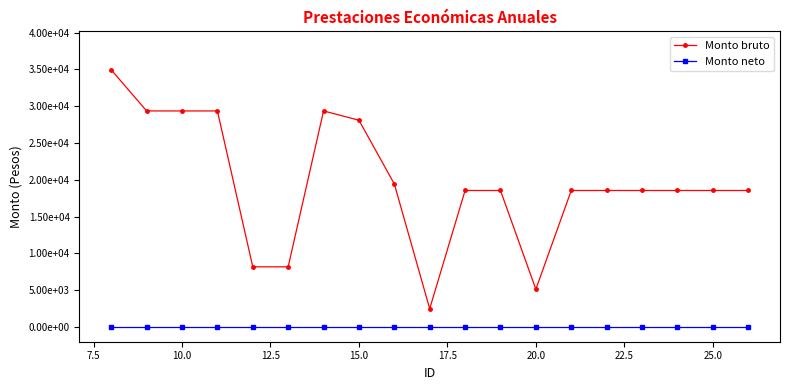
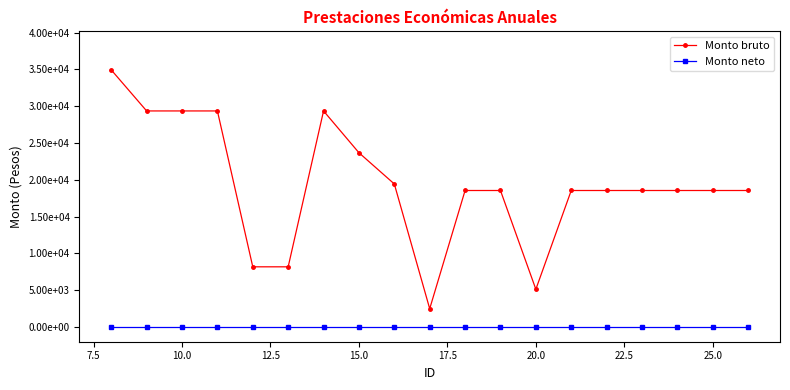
Monto bruto, 15.0: 28000 -> 24000
